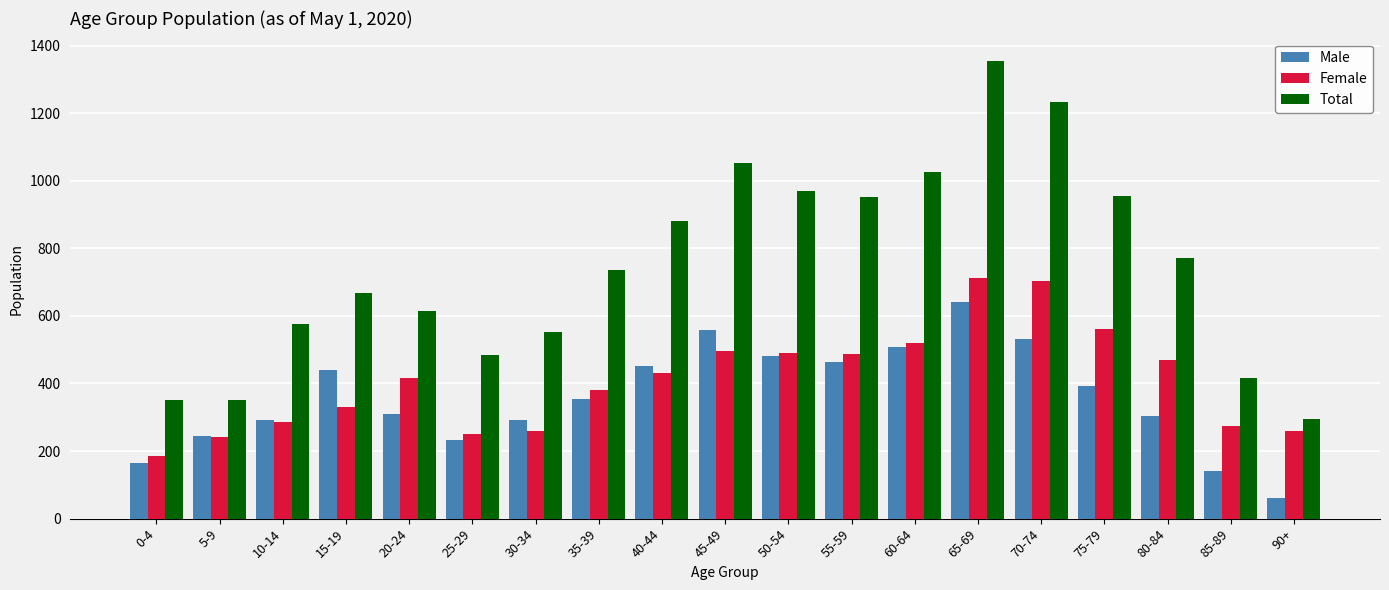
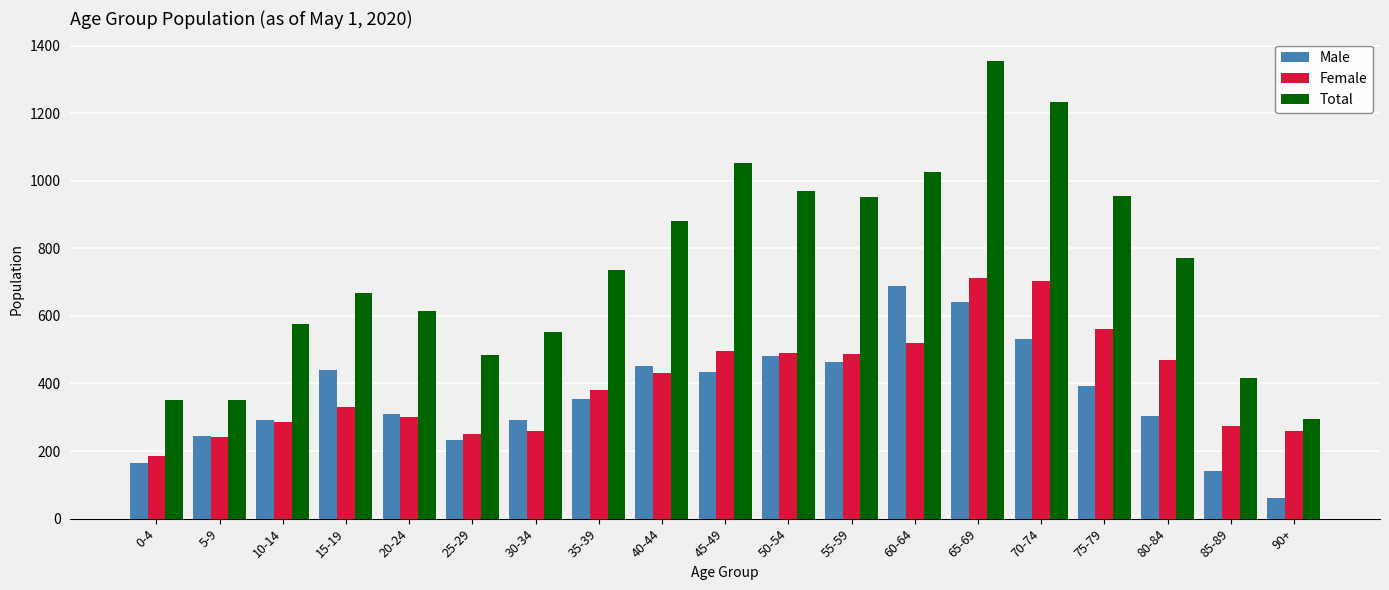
Female, 20-24: 420 -> 300
Male, 45-49: 560 -> 430
Male, 60-64: 510 -> 690
